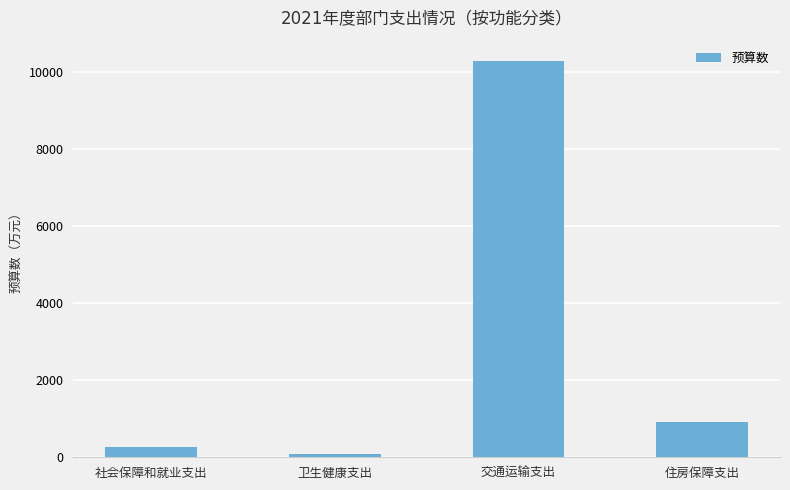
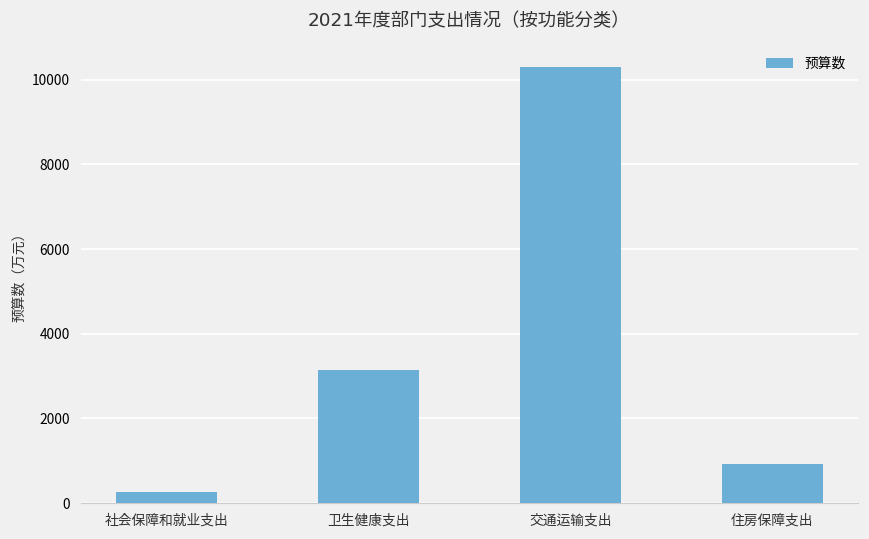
卫生健康支出: 100 -> 3100
